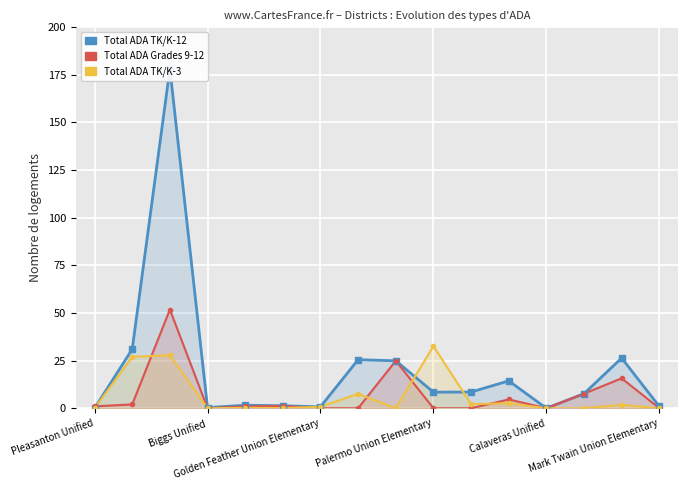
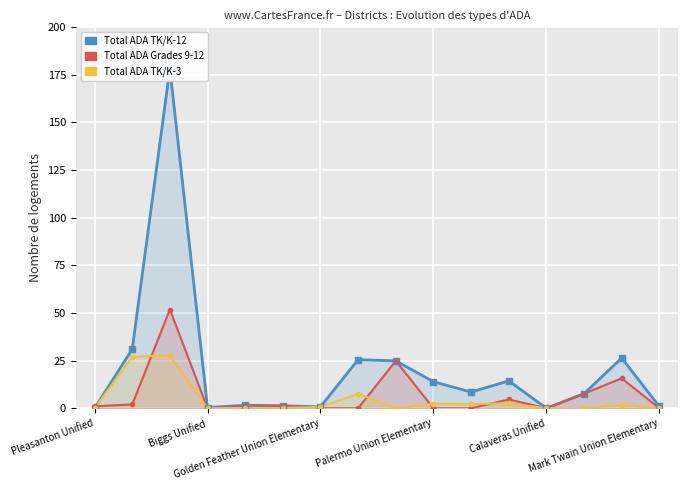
Total ADA TK/K-12, Palermo Union Elementary: 8 -> 14
Total ADA TK/K-3, Palermo Union Elementary: 33 -> 2
